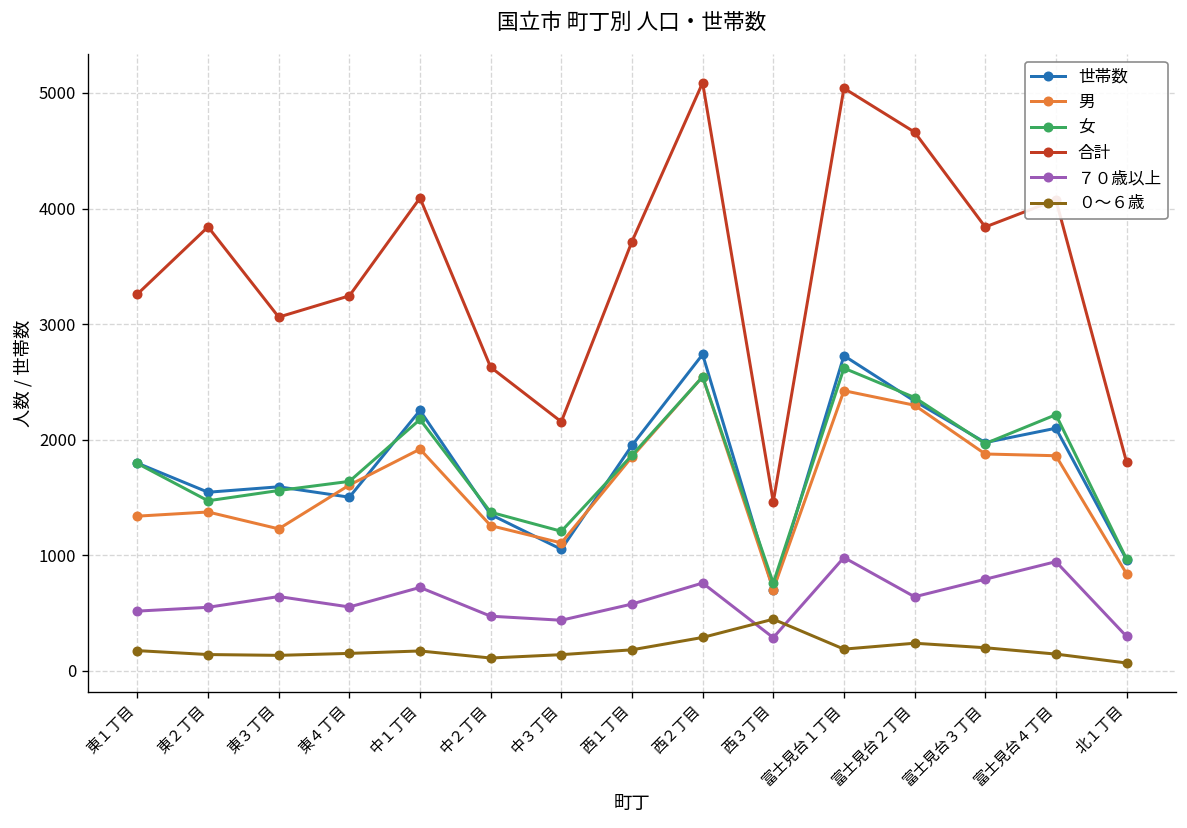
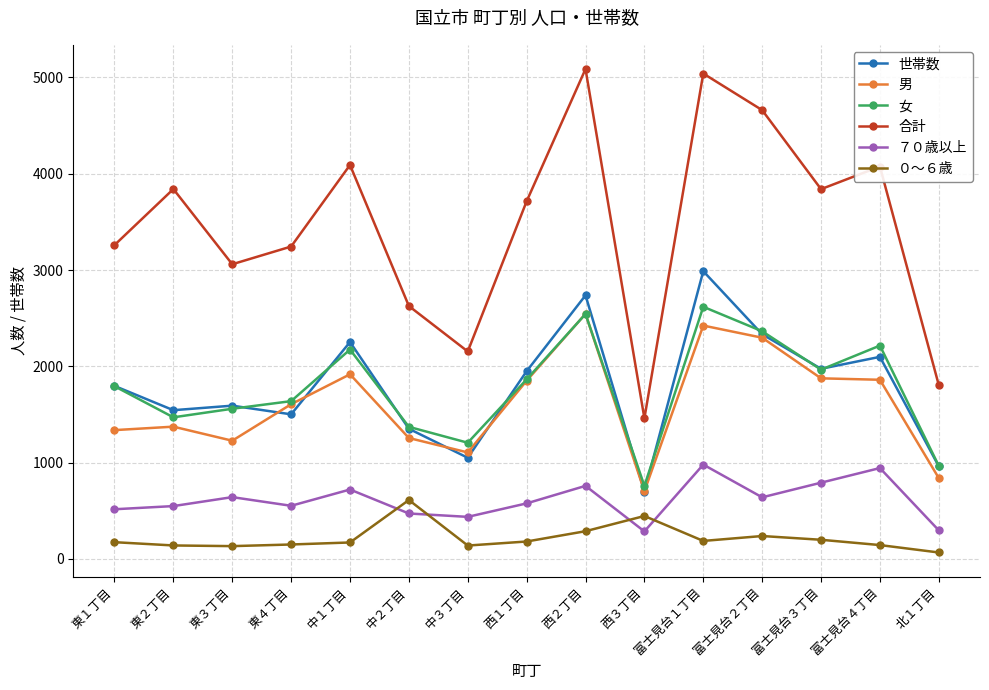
０～６歳, 中２丁目: 100 -> 600
世帯数, 富士見台１丁目: 2700 -> 3000
